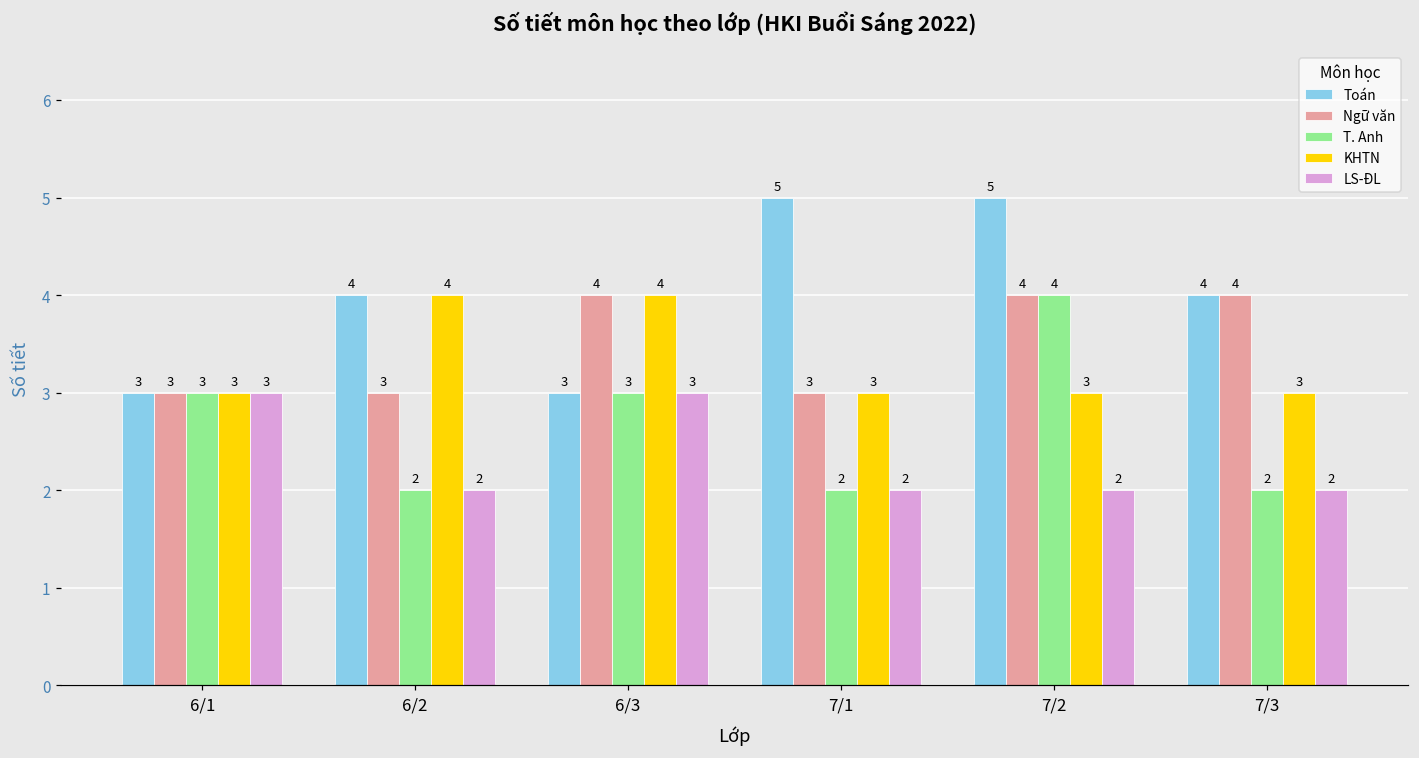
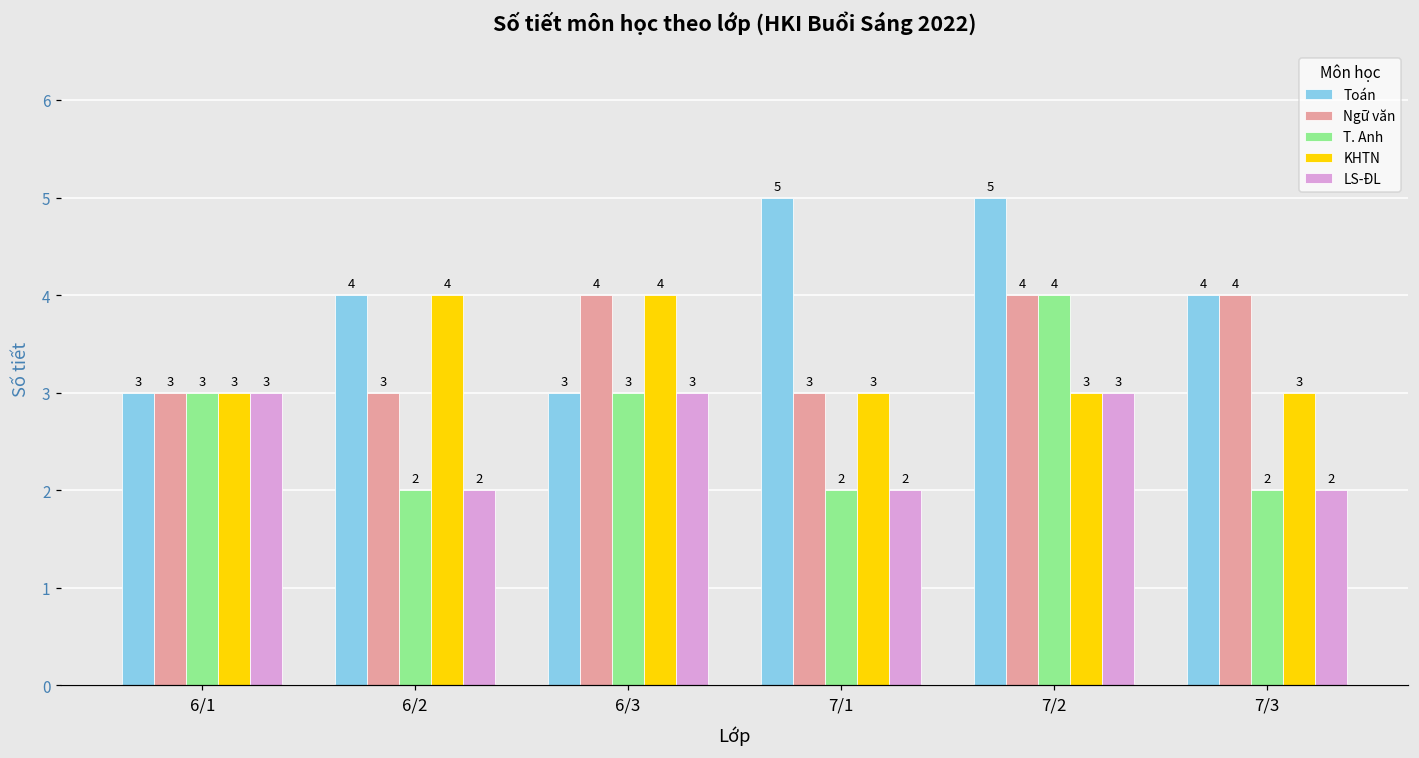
LS-ĐL, 7/2: 2 -> 3
